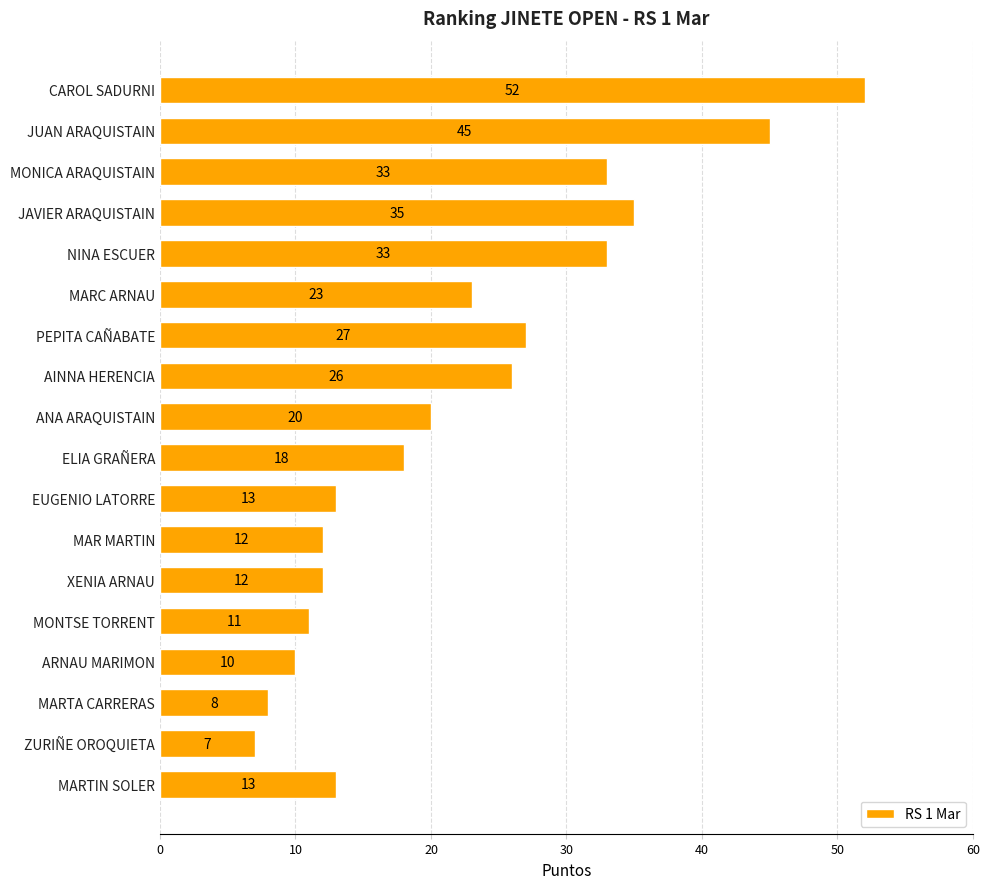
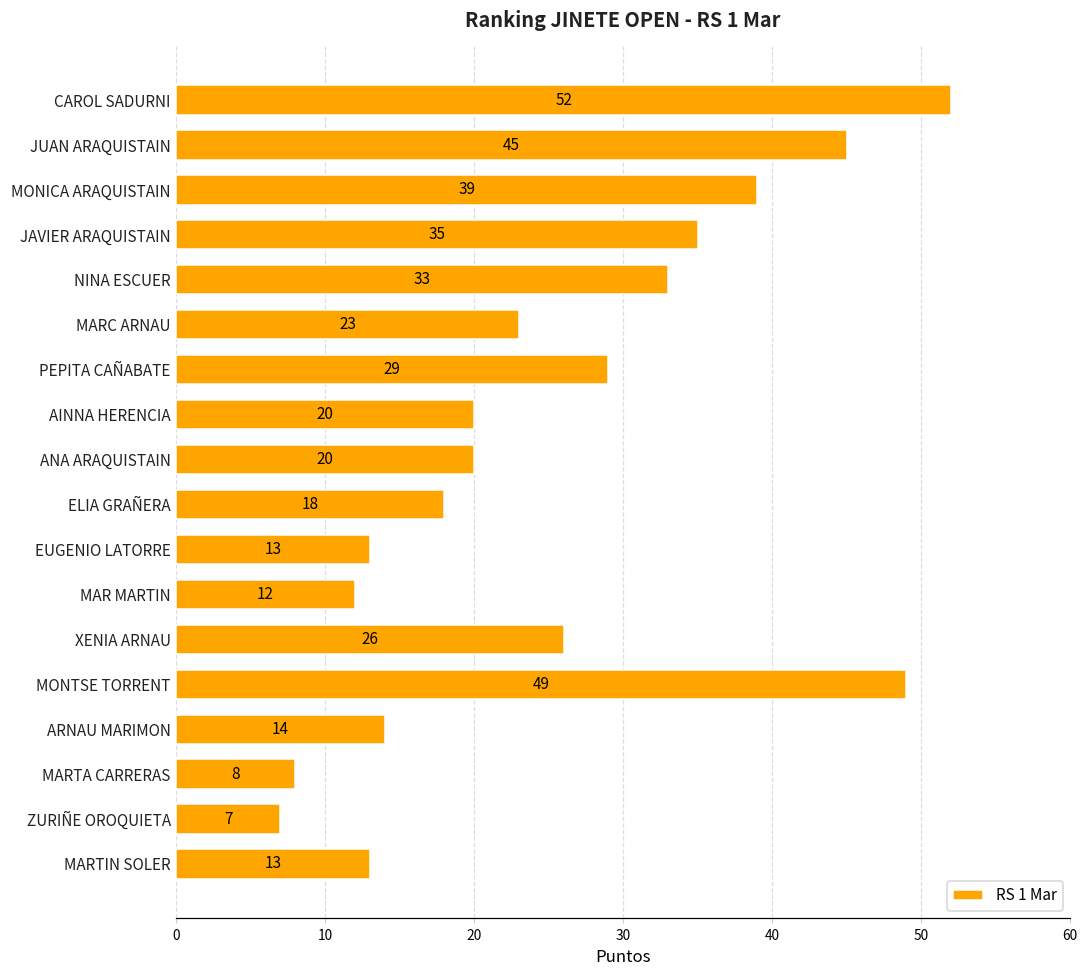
MONICA ARAQUISTAIN: 33 -> 39
PEPITA CAÑABATE: 27 -> 29
AINNA HERENCIA: 26 -> 20
XENIA ARNAU: 12 -> 26
MONTSE TORRENT: 11 -> 49
ARNAU MARIMON: 10 -> 14
